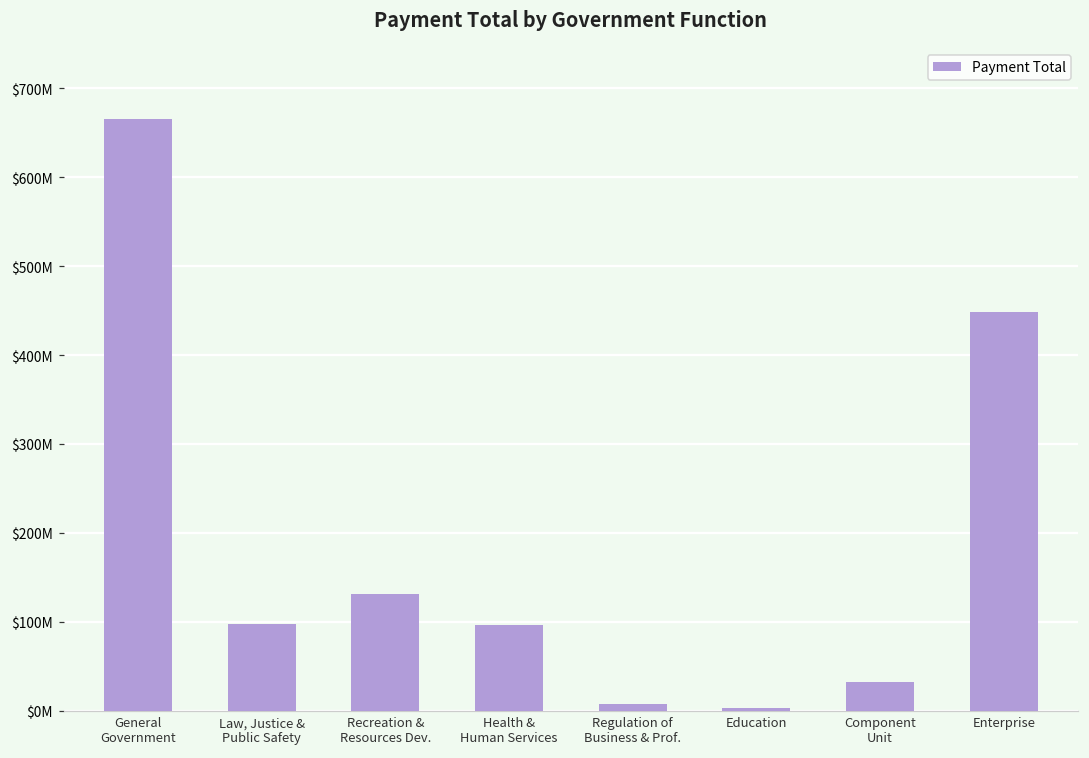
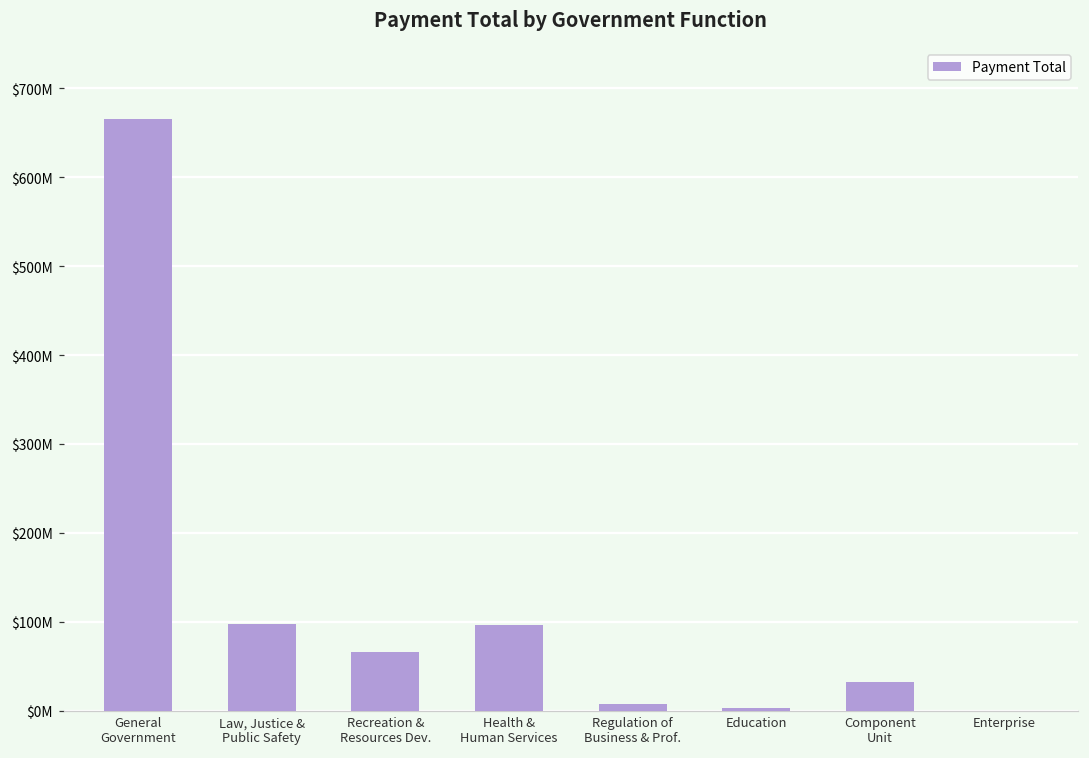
Recreation & Resources Dev.: $130000000 -> $70000000
Enterprise: $450000000 -> $0
